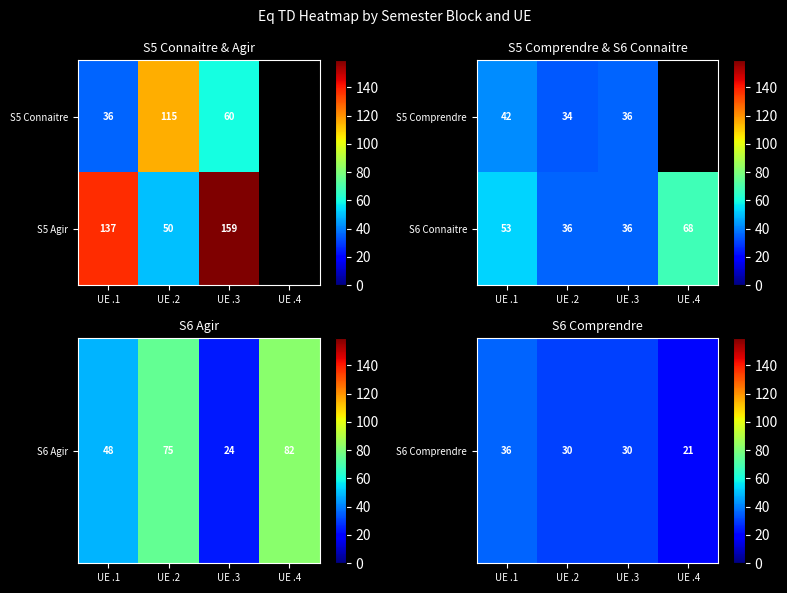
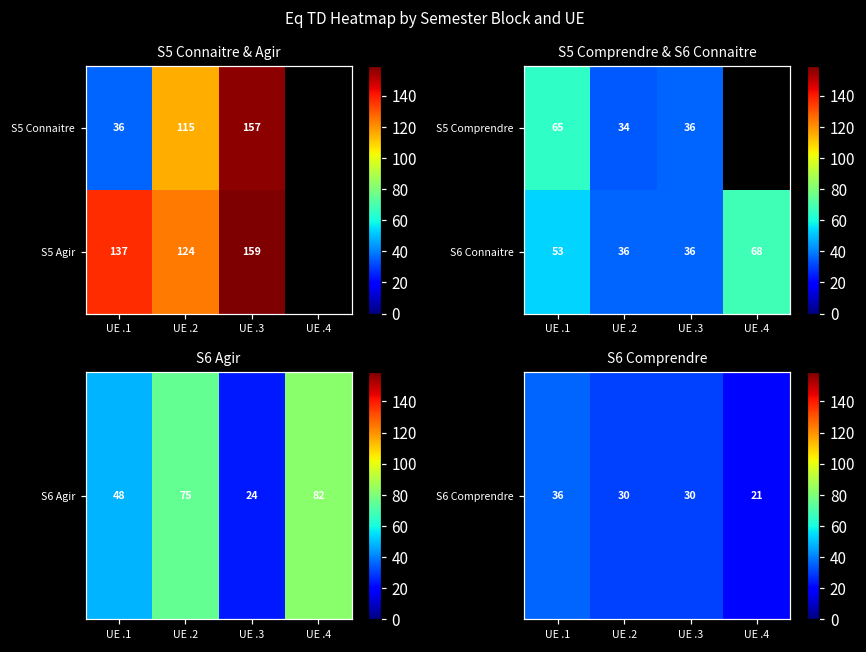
S5 Connaitre & Agir, S5 Connaitre, UE .3: 60 -> 157
S5 Connaitre & Agir, S5 Agir, UE .2: 50 -> 124
S5 Comprendre & S6 Connaitre, S5 Comprendre, UE .1: 42 -> 65
